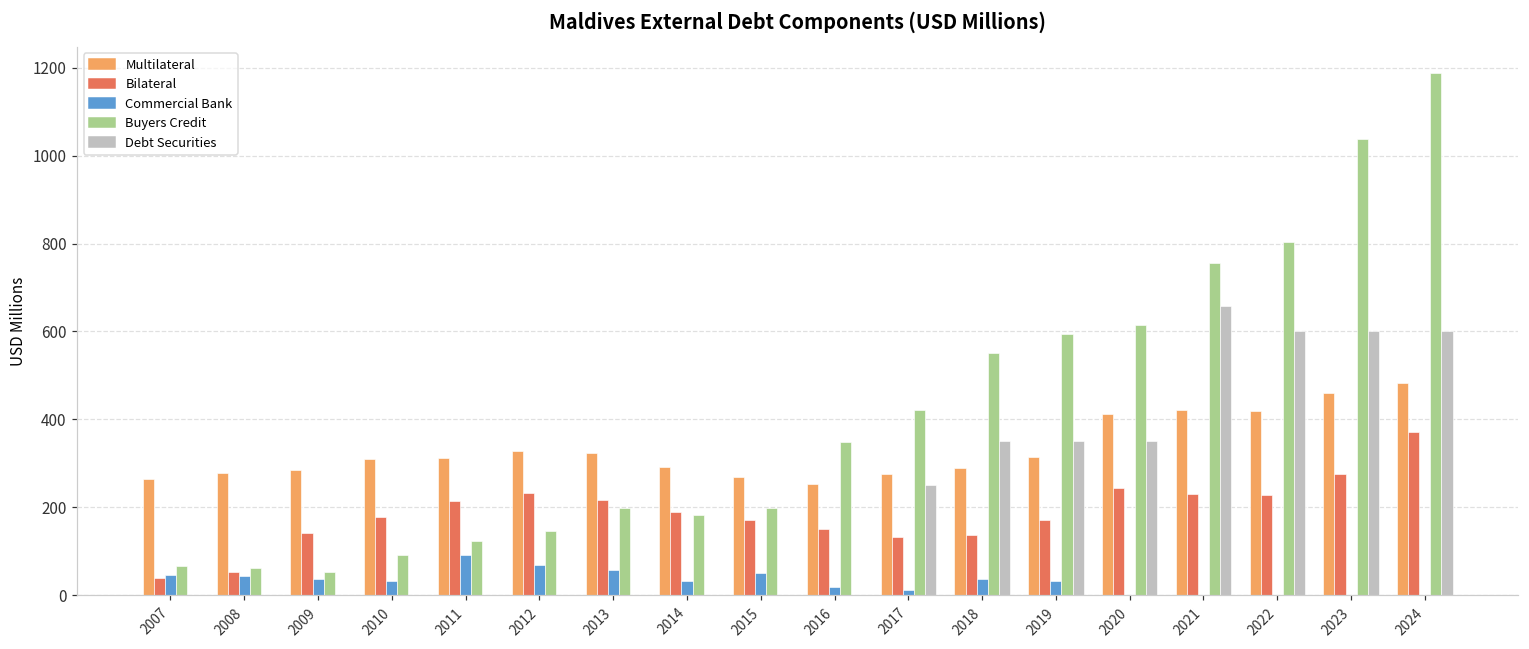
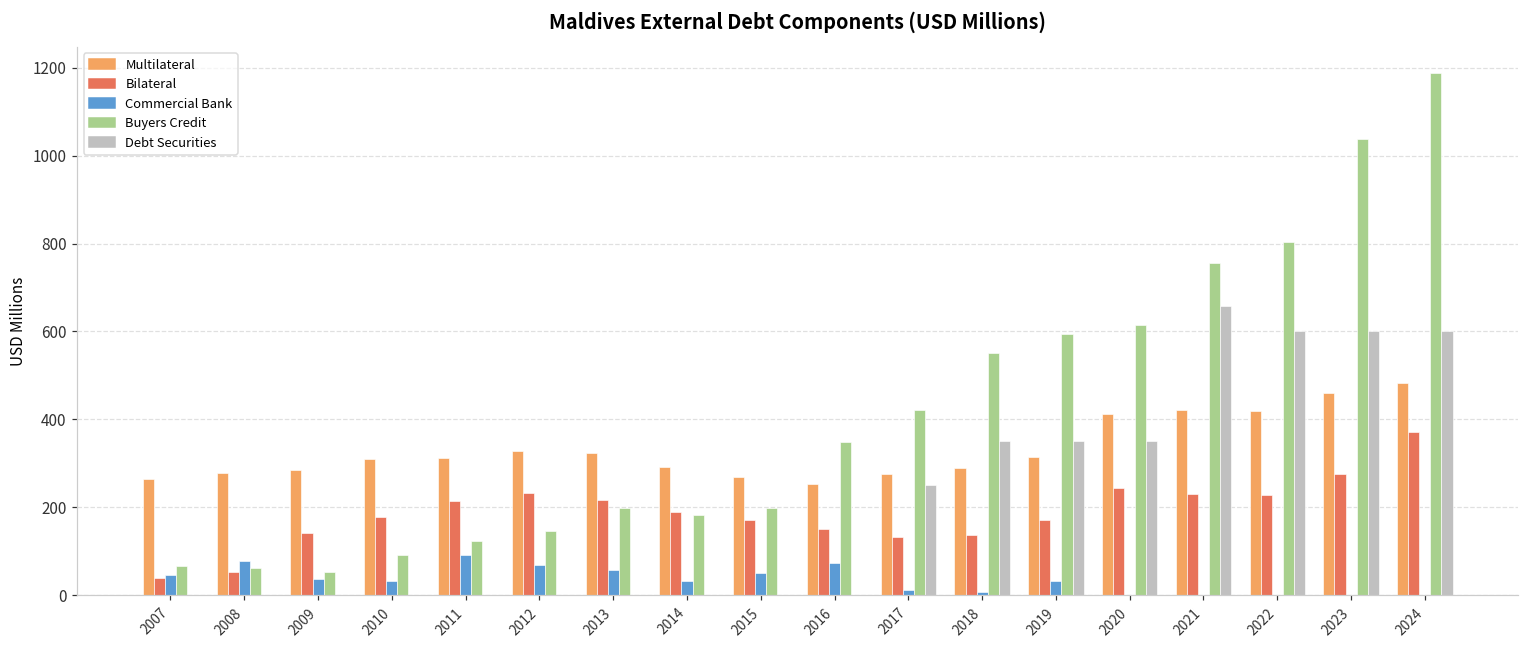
Commercial Bank, 2008: 40 -> 80
Commercial Bank, 2016: 20 -> 70
Commercial Bank, 2018: 40 -> 10
